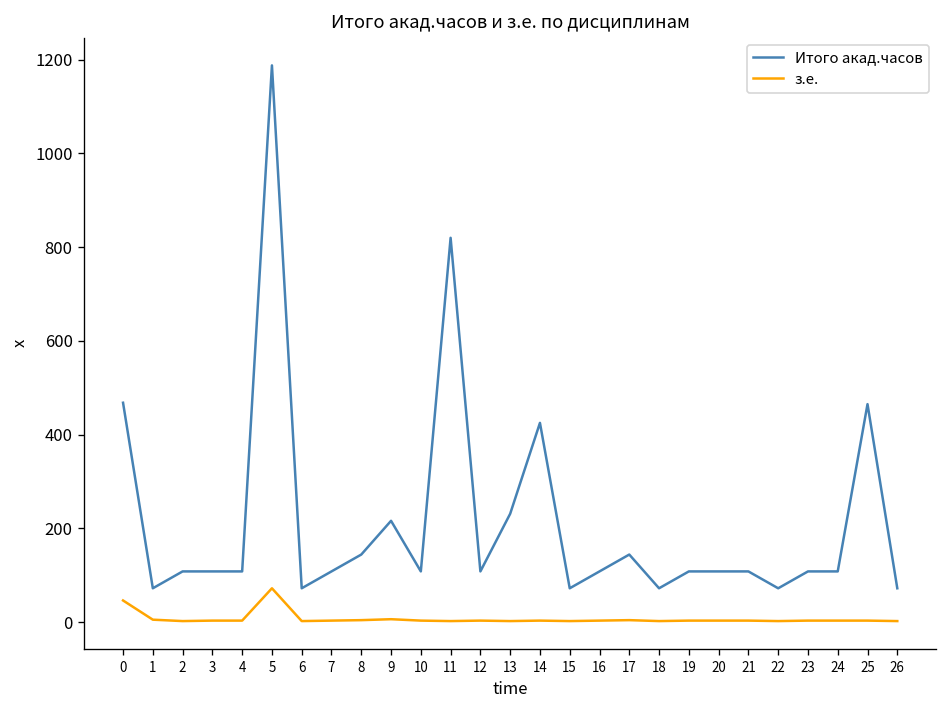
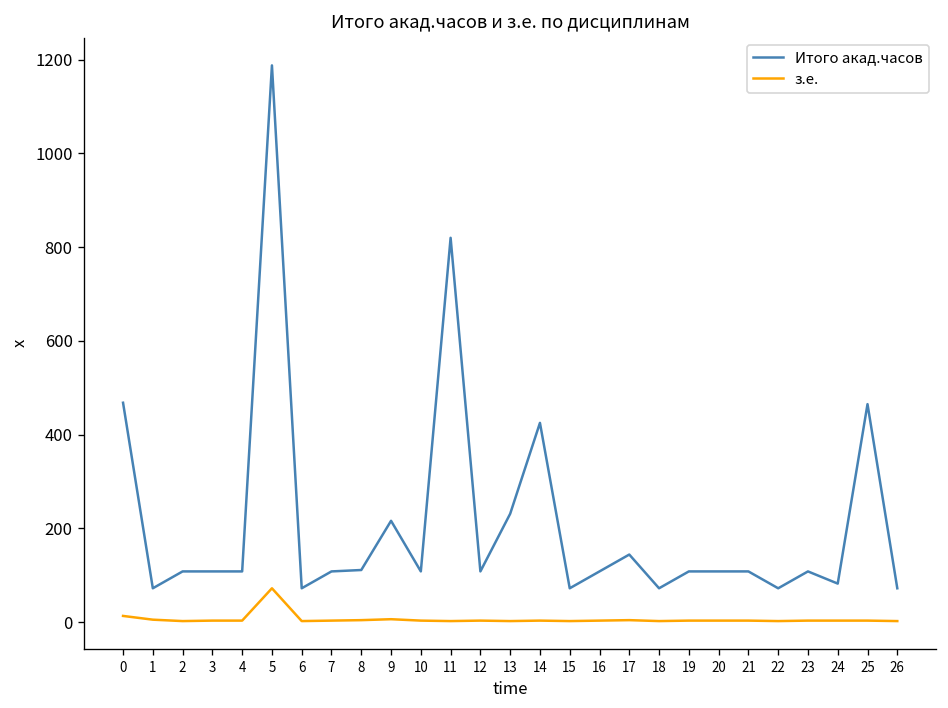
з.е., 0: 50 -> 10
Итого акад.часов, 8: 140 -> 110
Итого акад.часов, 24: 110 -> 80
